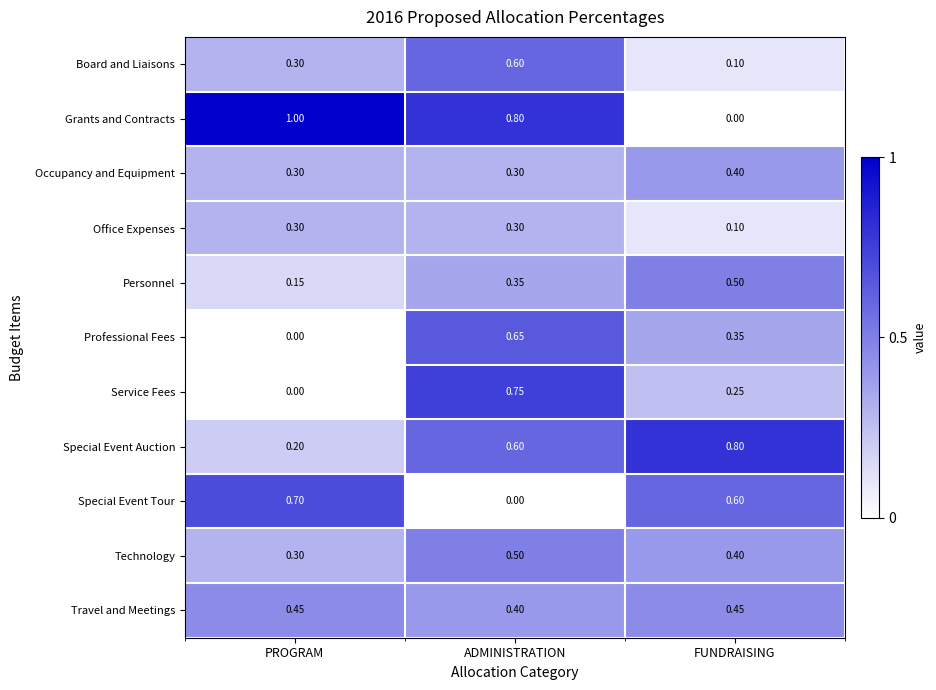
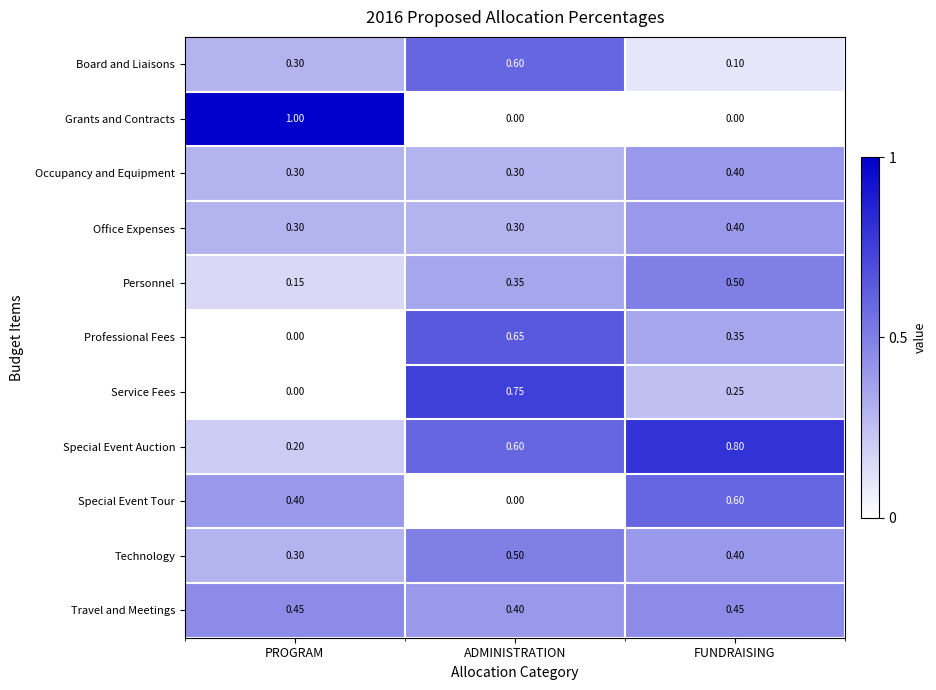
Grants and Contracts, ADMINISTRATION: 0.80 -> 0.00
Office Expenses, FUNDRAISING: 0.10 -> 0.40
Special Event Tour, PROGRAM: 0.70 -> 0.40
